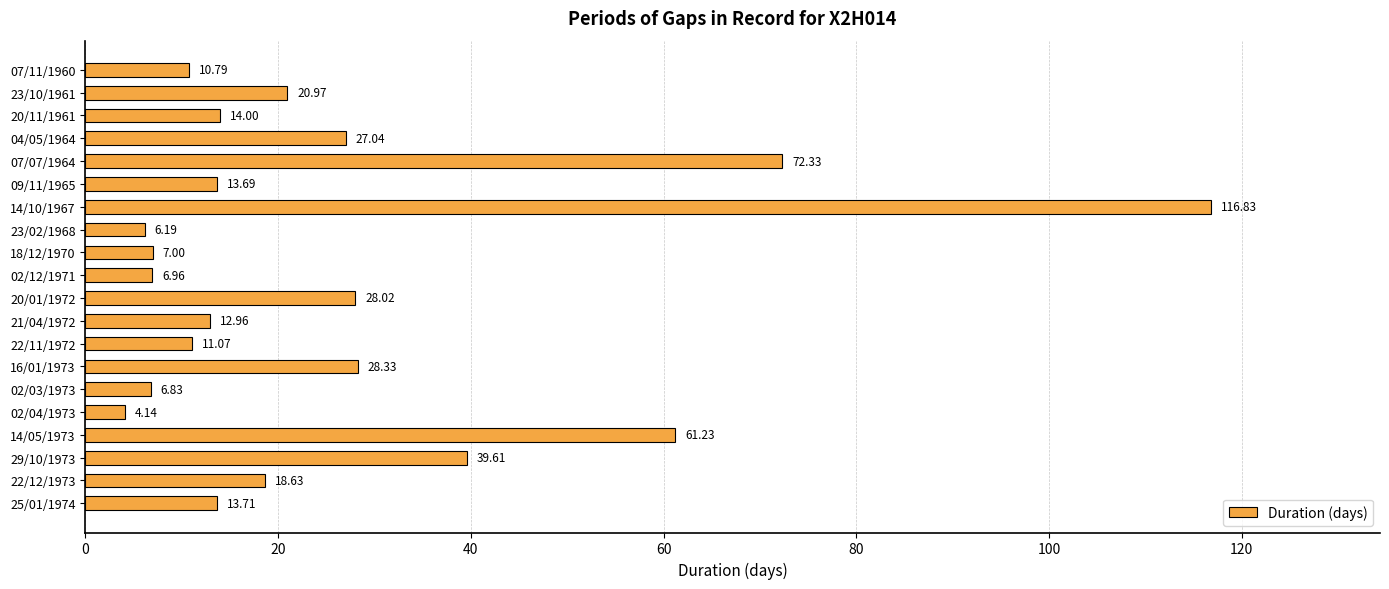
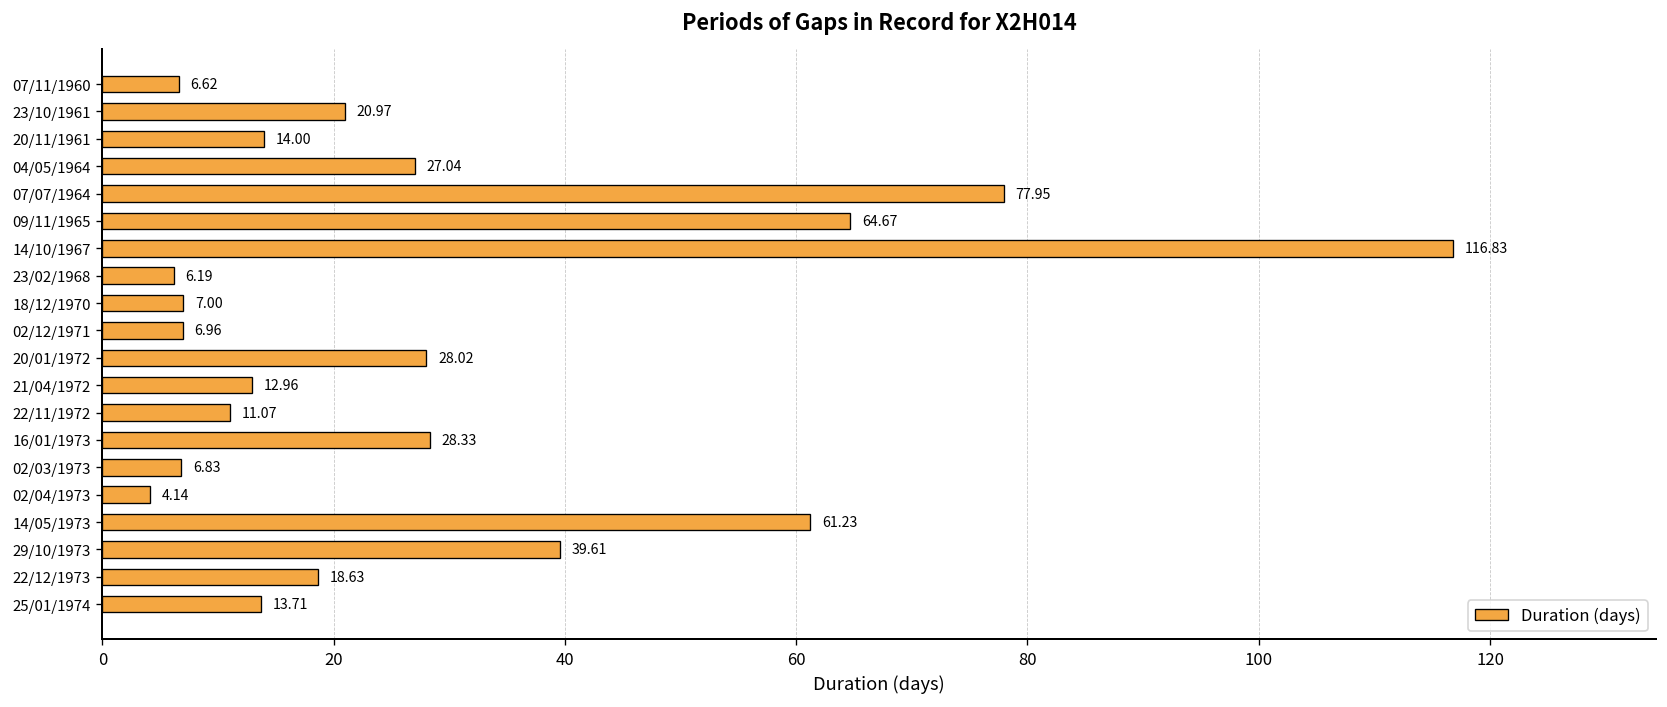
07/11/1960: 10.79 -> 6.62
07/07/1964: 72.33 -> 77.95
09/11/1965: 13.69 -> 64.67
